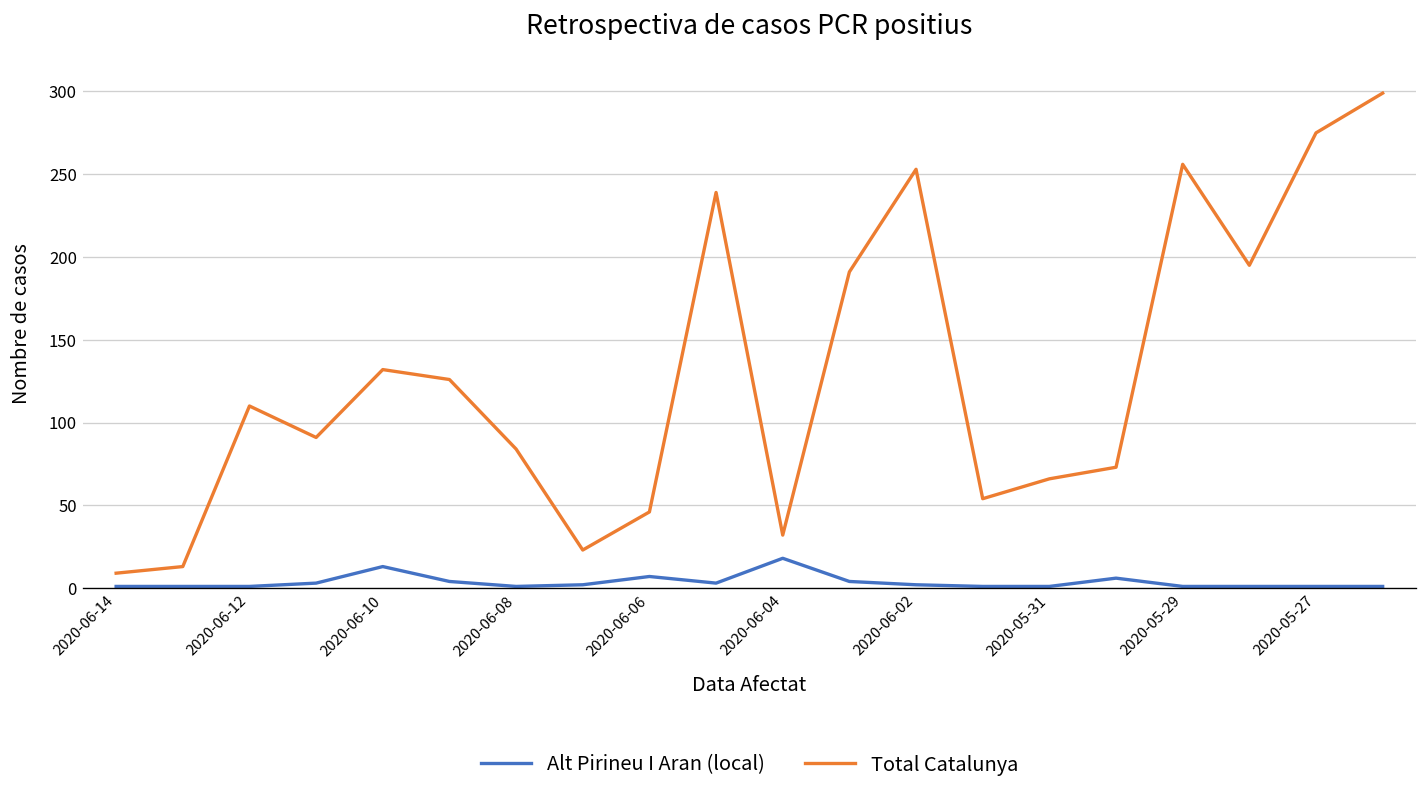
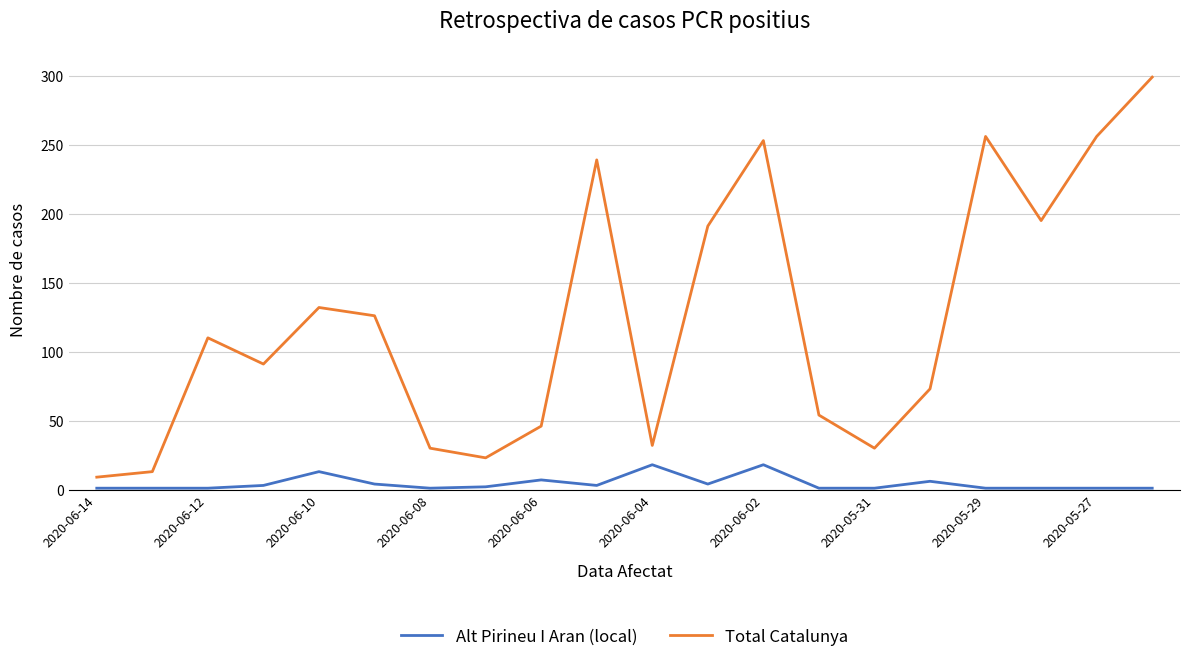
Total Catalunya, 2020-06-08: 84 -> 30
Alt Pirineu I Aran (local), 2020-06-02: 2 -> 18
Total Catalunya, 2020-05-31: 66 -> 30
Total Catalunya, 2020-05-27: 275 -> 256
